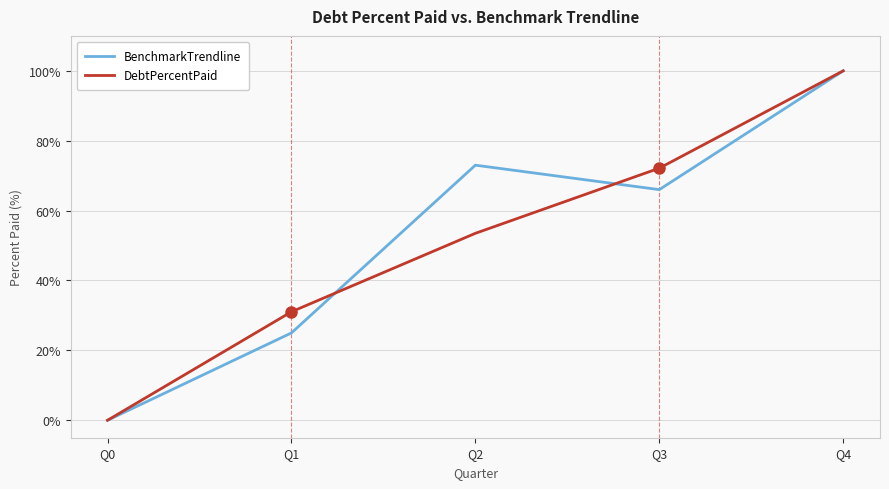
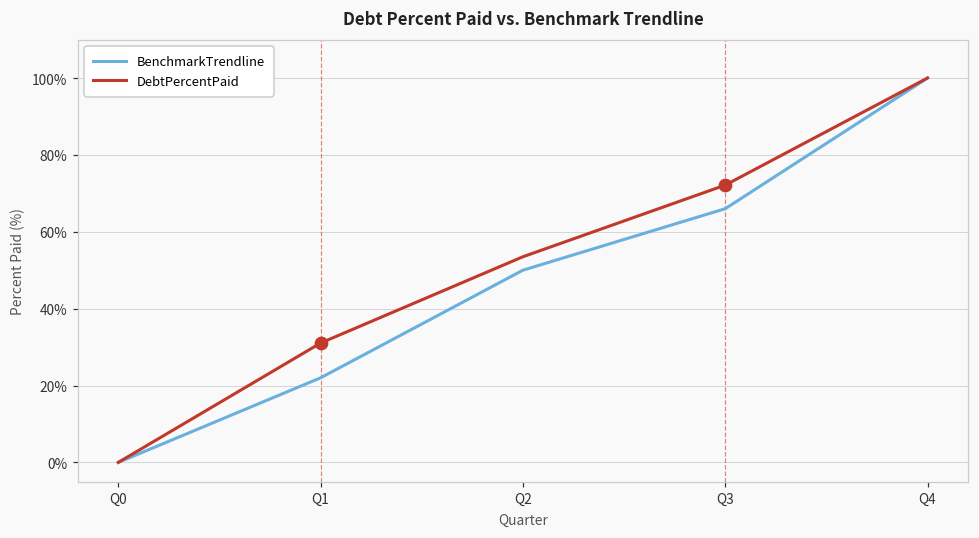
BenchmarkTrendline, Q1: 25% -> 22%
BenchmarkTrendline, Q2: 73% -> 50%
